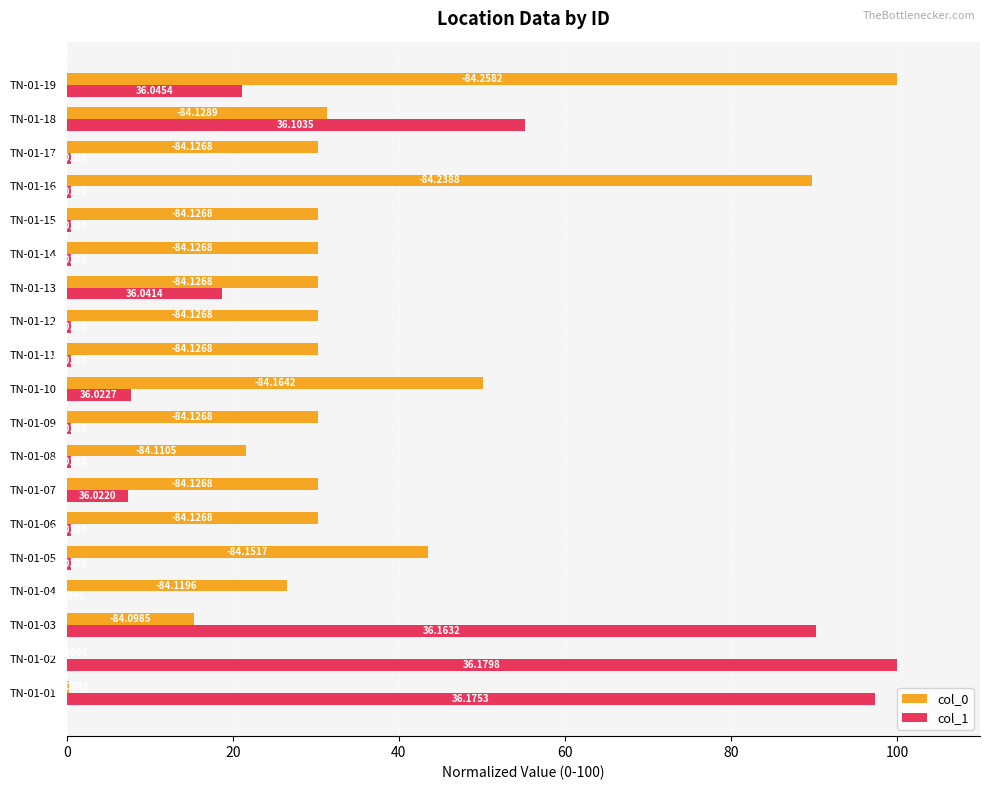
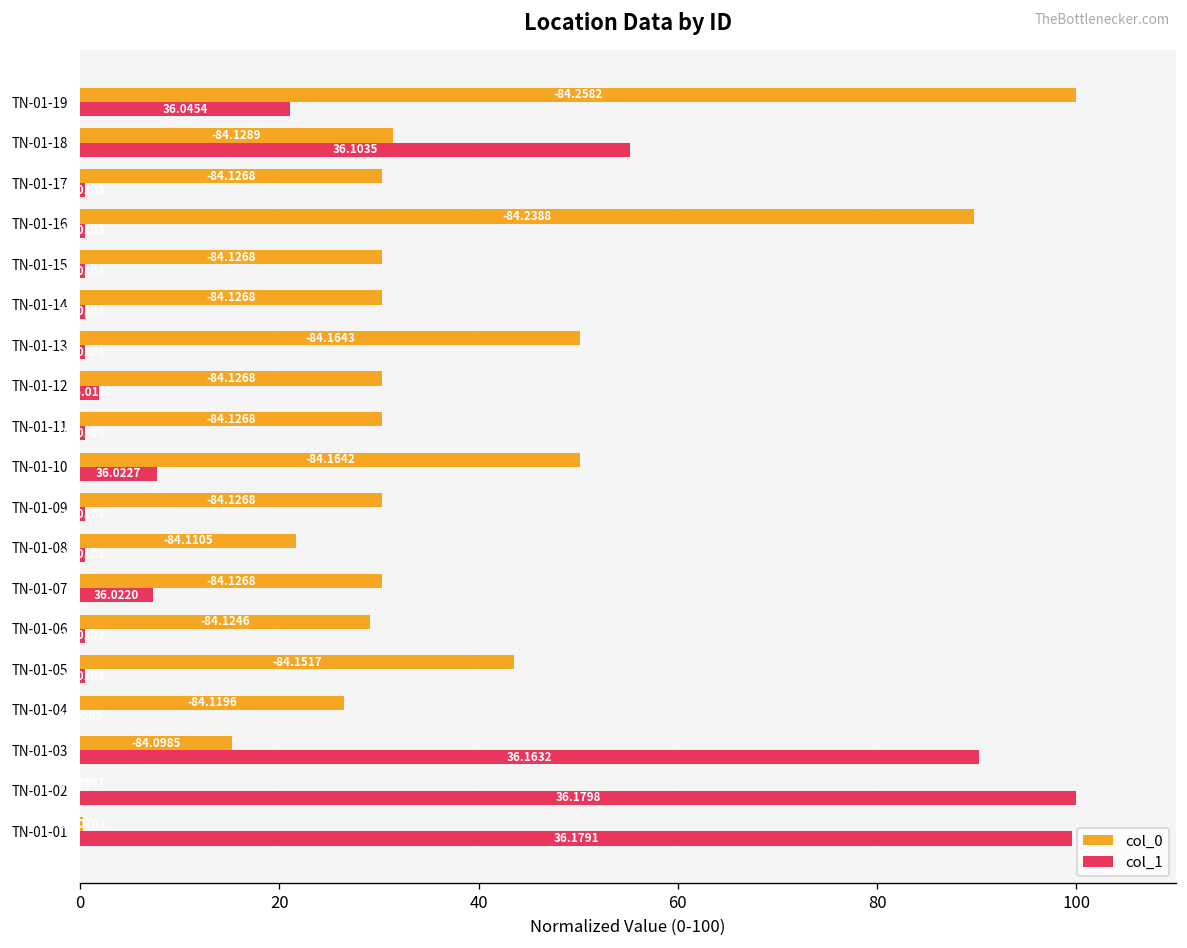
col_0, TN-01-13: -84.1268 -> -84.1643
col_1, TN-01-13: 19 -> 0
col_1, TN-01-12: 0 -> 2
col_0, TN-01-06: -84.1268 -> -84.1246
col_1, TN-01-01: 36.1753 -> 36.1791
